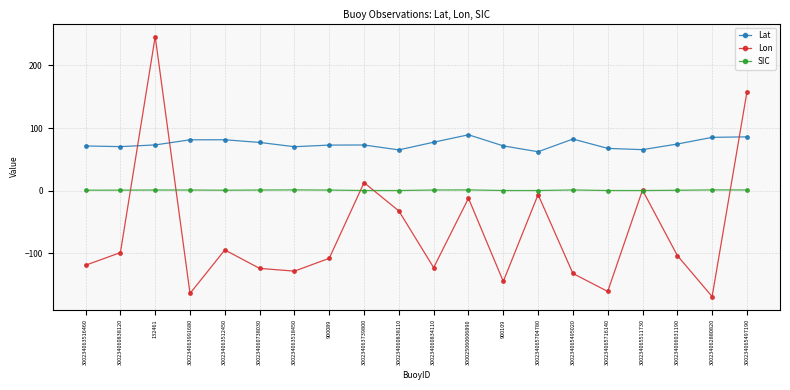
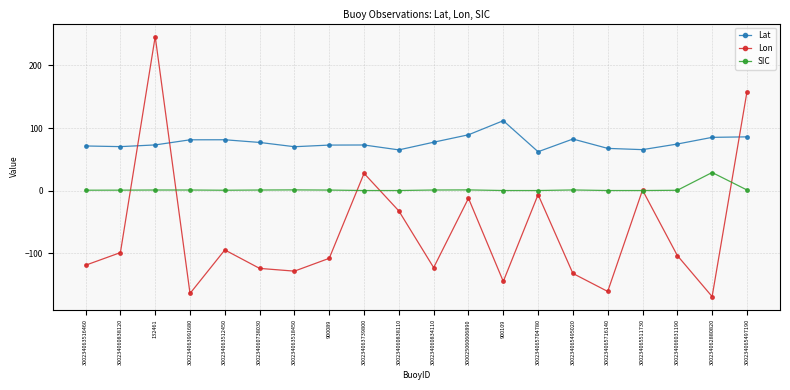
Lon, 300234063739800: 10 -> 30
Lat, 900109: 70 -> 110
SIC, 300234062880820: 0 -> 30
